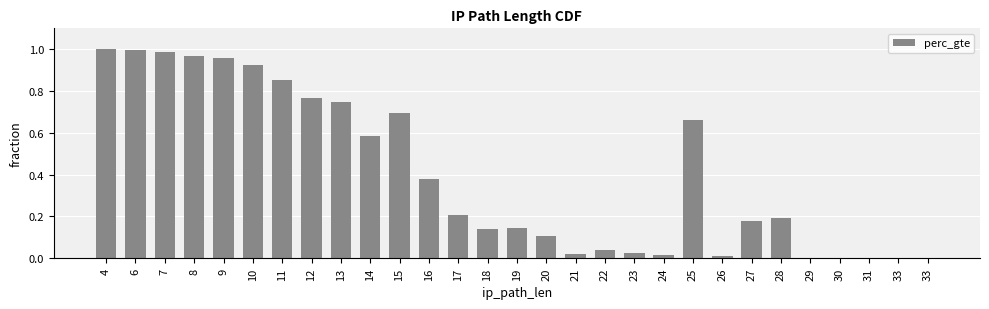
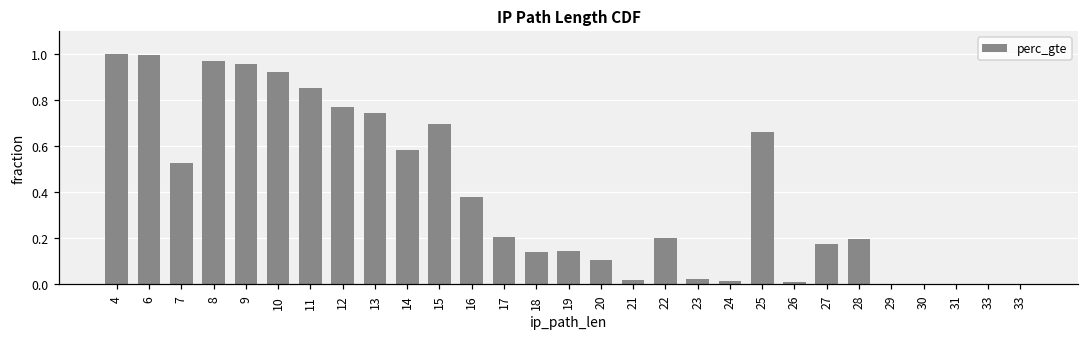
7: 0.99 -> 0.53
22: 0.04 -> 0.20
